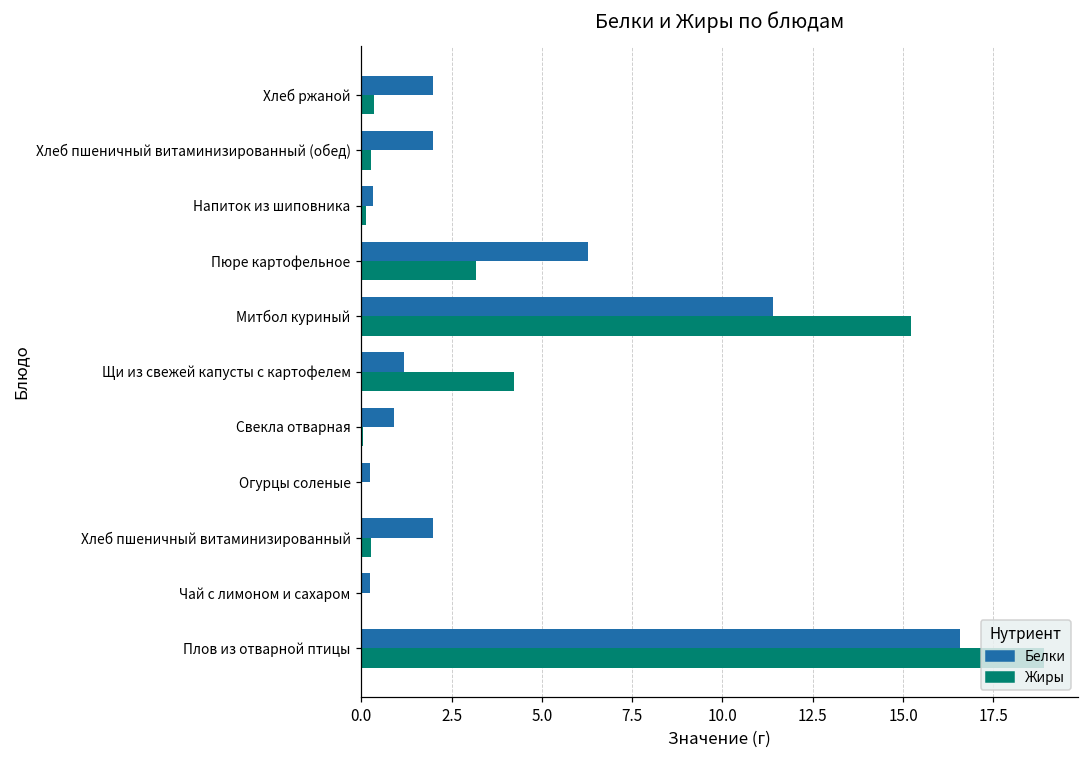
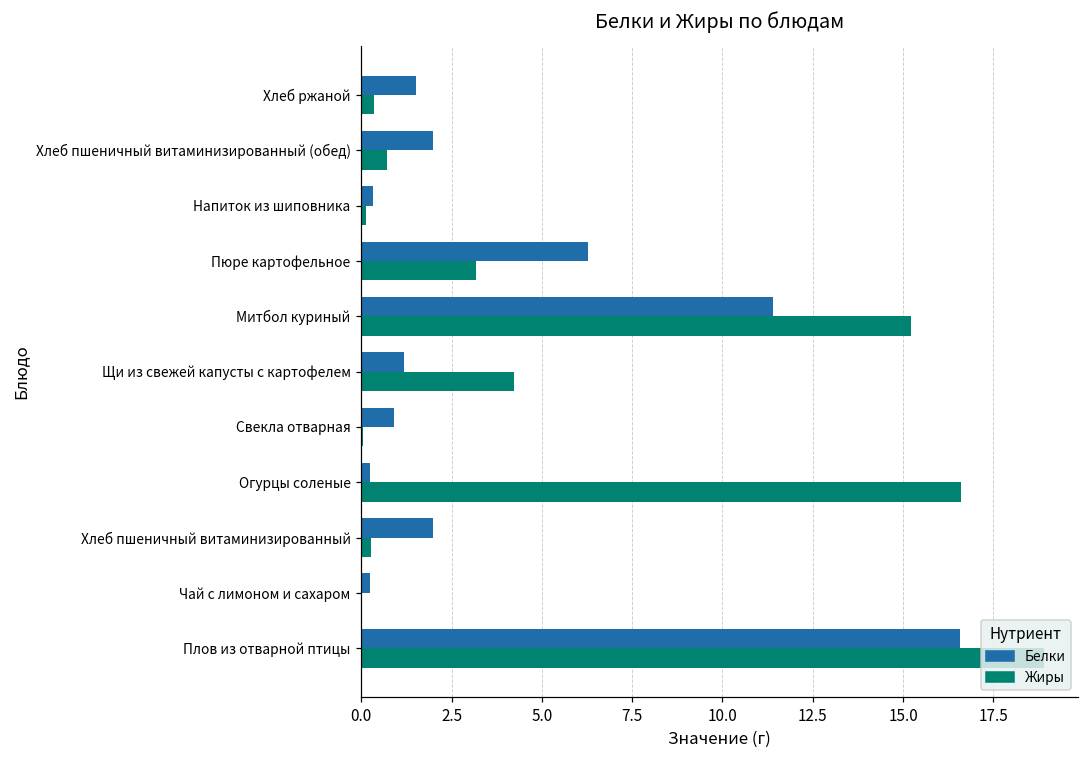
Белки, Хлеб ржаной: 2.0 -> 1.5
Жиры, Хлеб пшеничный витаминизированный (обед): 0.3 -> 0.7
Жиры, Огурцы соленые: 0.0 -> 16.6
